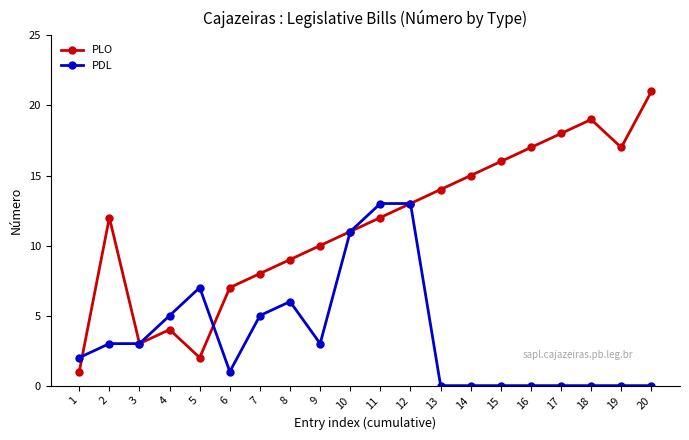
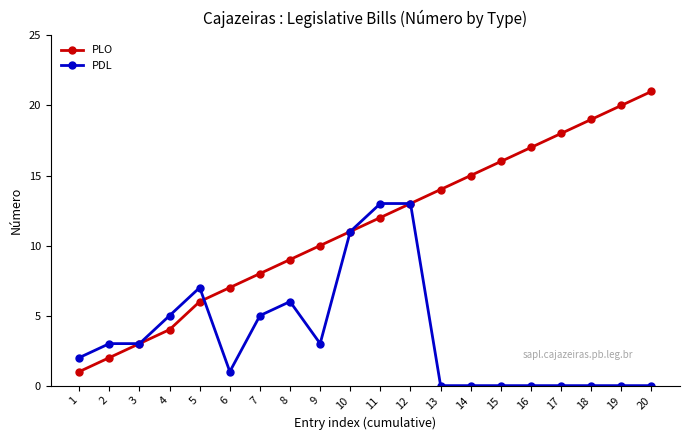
PLO, 2: 12 -> 2
PLO, 5: 2 -> 6
PLO, 19: 17 -> 20
